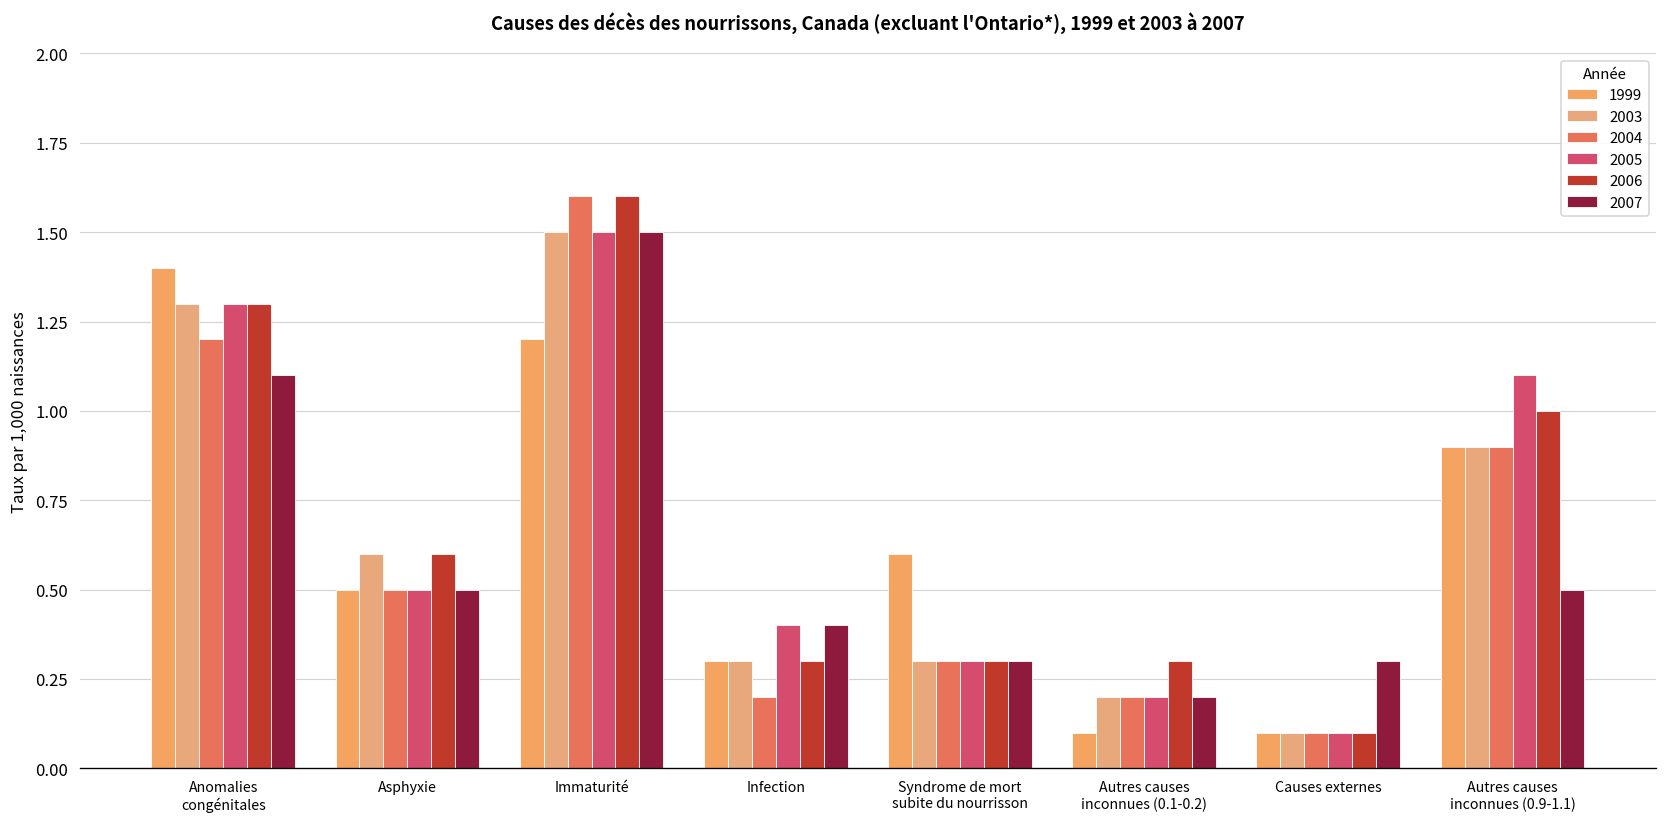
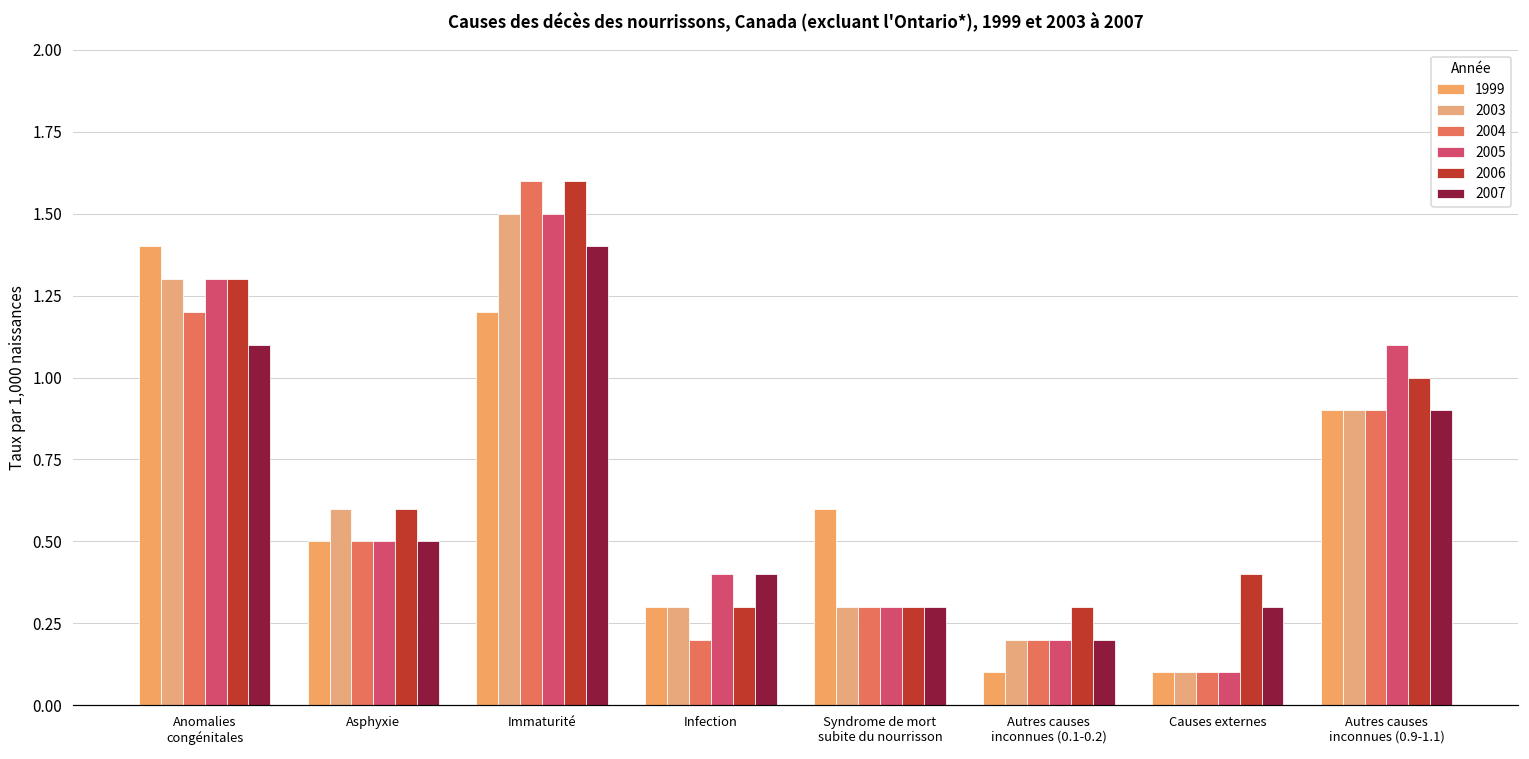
2007, Immaturité: 1.5 -> 1.4
2006, Causes externes: 0.1 -> 0.4
2007, Autres causes inconnues (0.9-1.1): 0.5 -> 0.9
